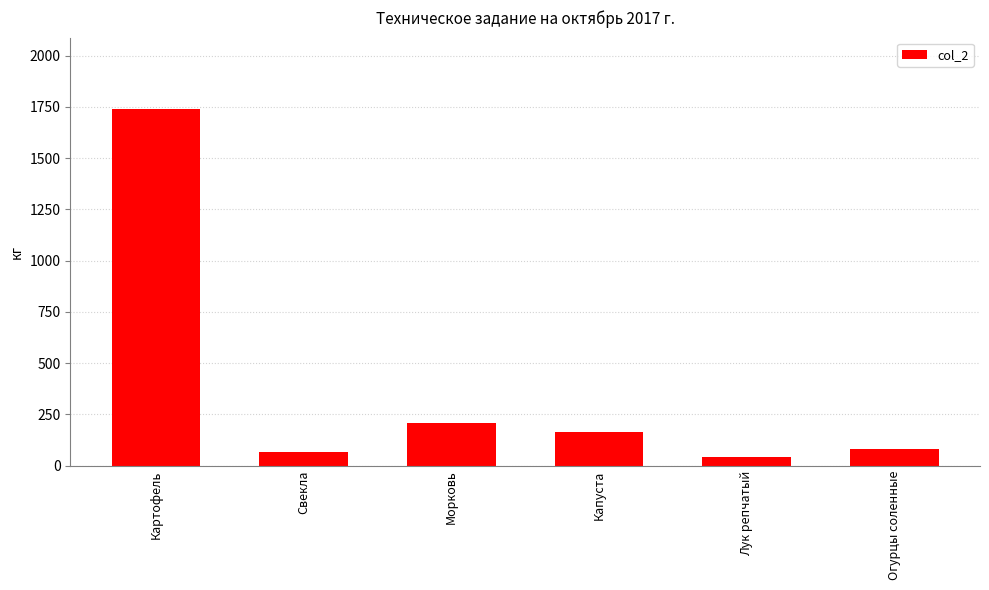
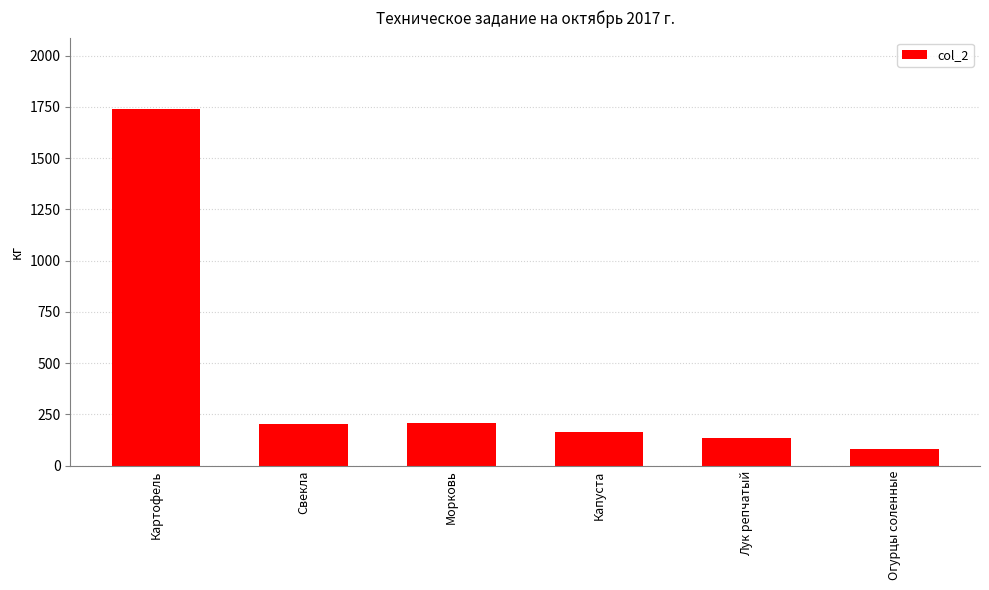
Свекла: 70 -> 210
Лук репчатый: 40 -> 140
